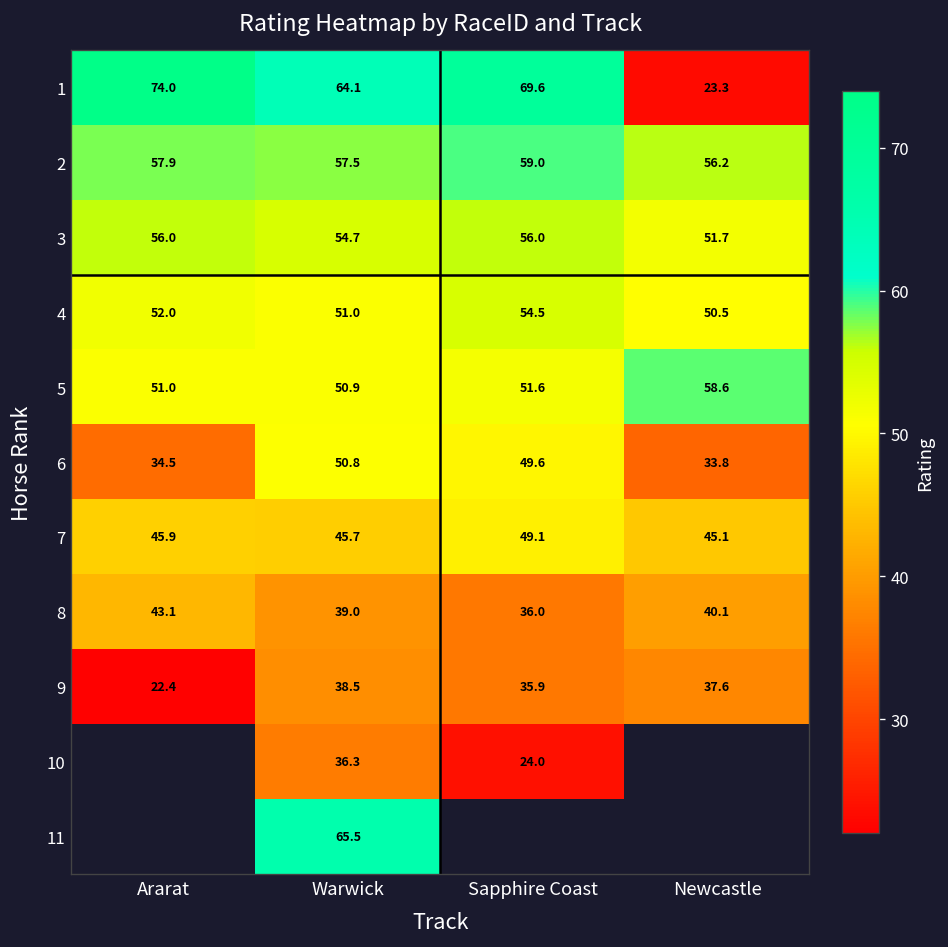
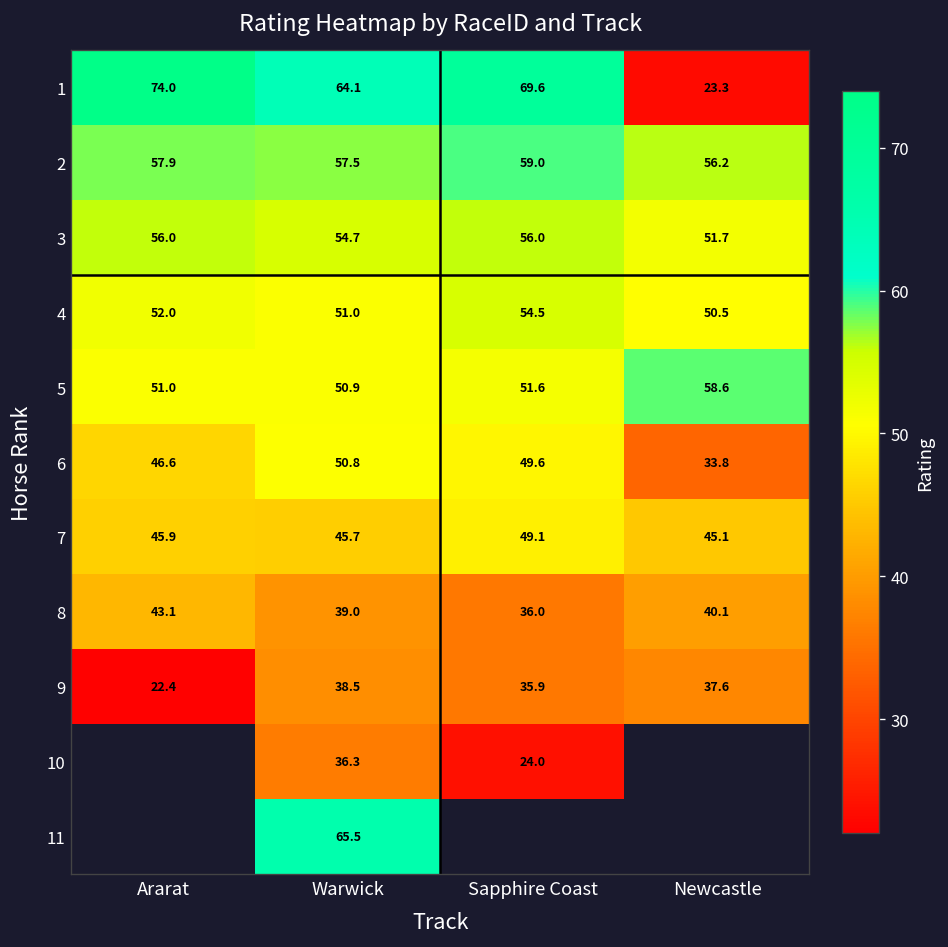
6, Ararat: 34.5 -> 46.6
